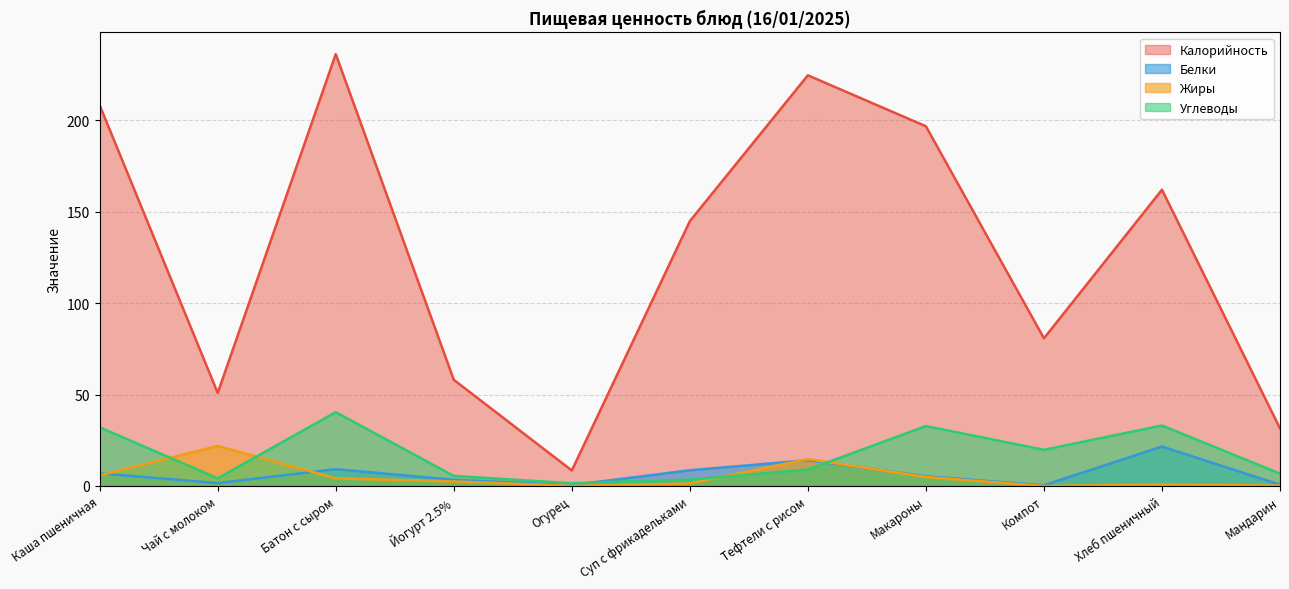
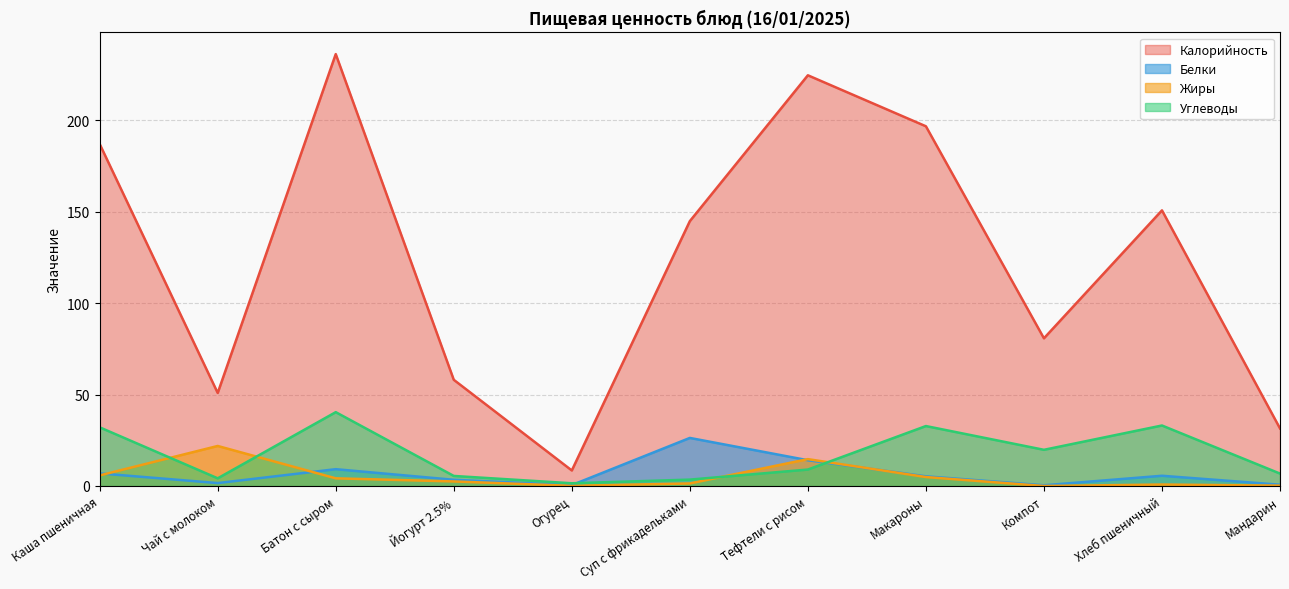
Калорийность, Каша пшеничная: 208 -> 187
Белки, Суп с фрикадельками: 9 -> 26
Калорийность, Хлеб пшеничный: 162 -> 151
Белки, Хлеб пшеничный: 22 -> 6
